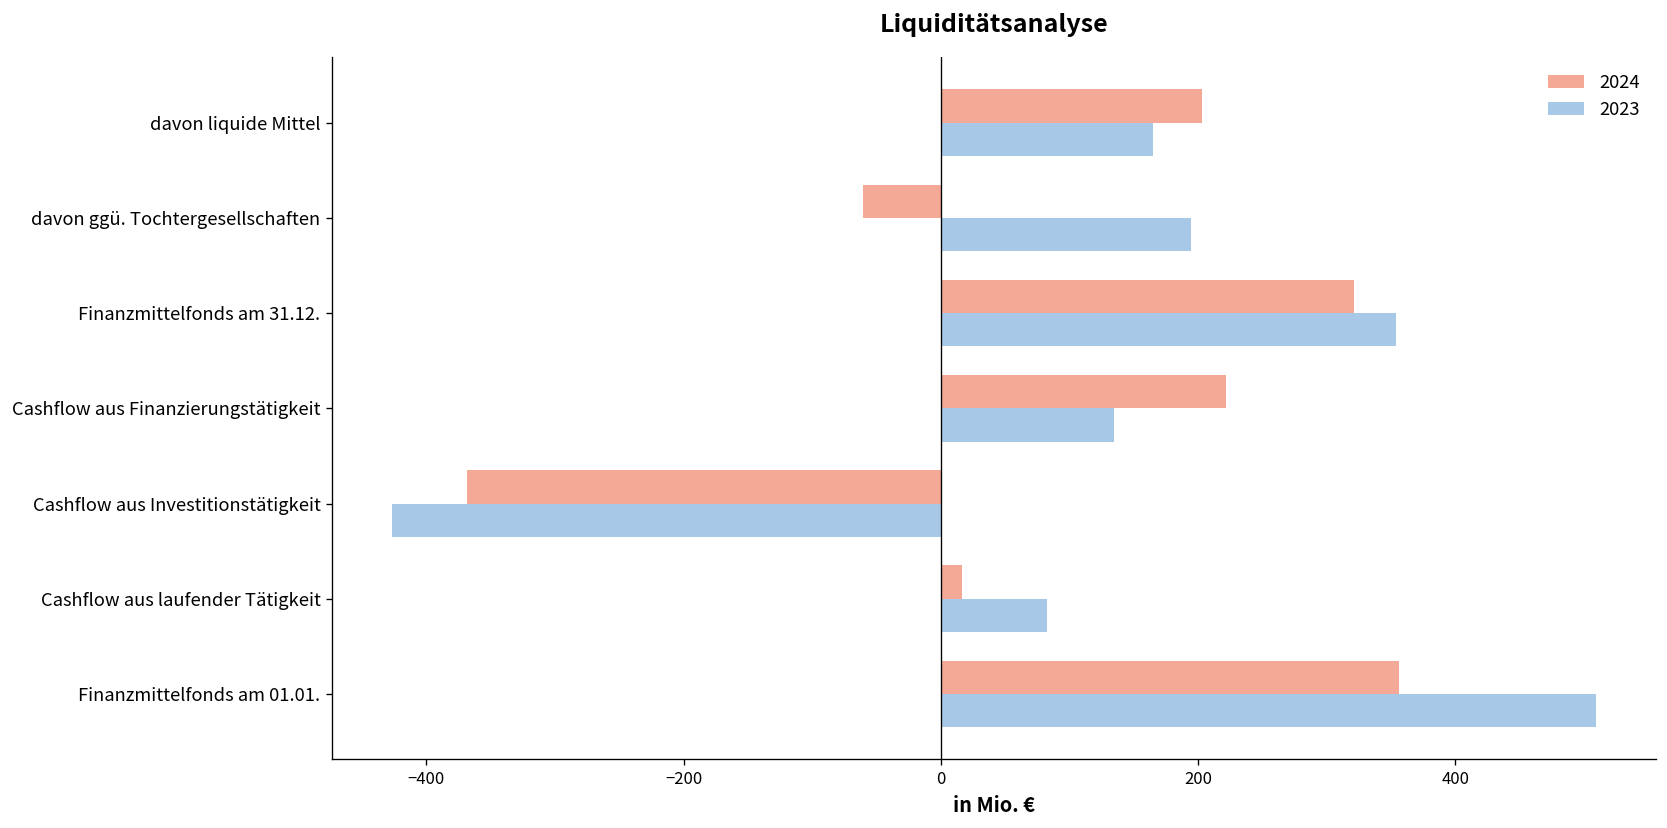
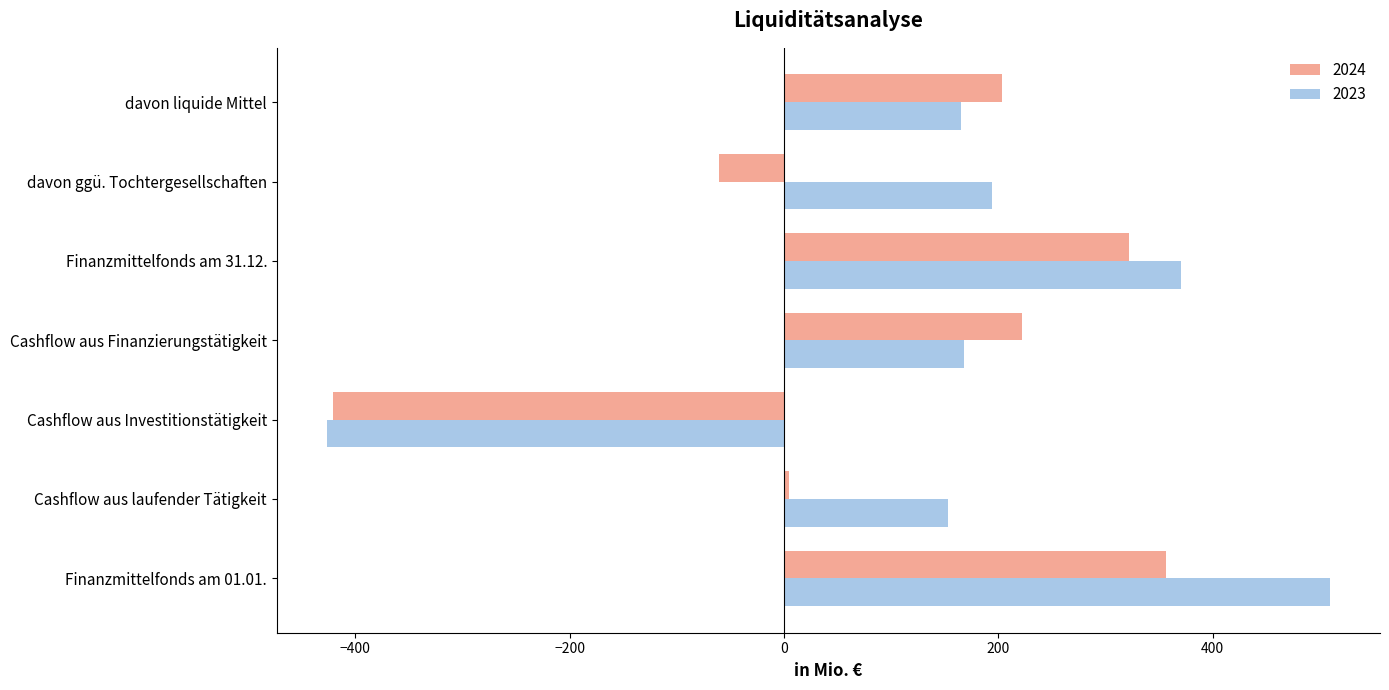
2023, Finanzmittelfonds am 31.12.: 354 -> 370
2023, Cashflow aus Finanzierungstätigkeit: 135 -> 168
2024, Cashflow aus Investitionstätigkeit: -368 -> -421
2024, Cashflow aus laufender Tätigkeit: 17 -> 4
2023, Cashflow aus laufender Tätigkeit: 83 -> 153
